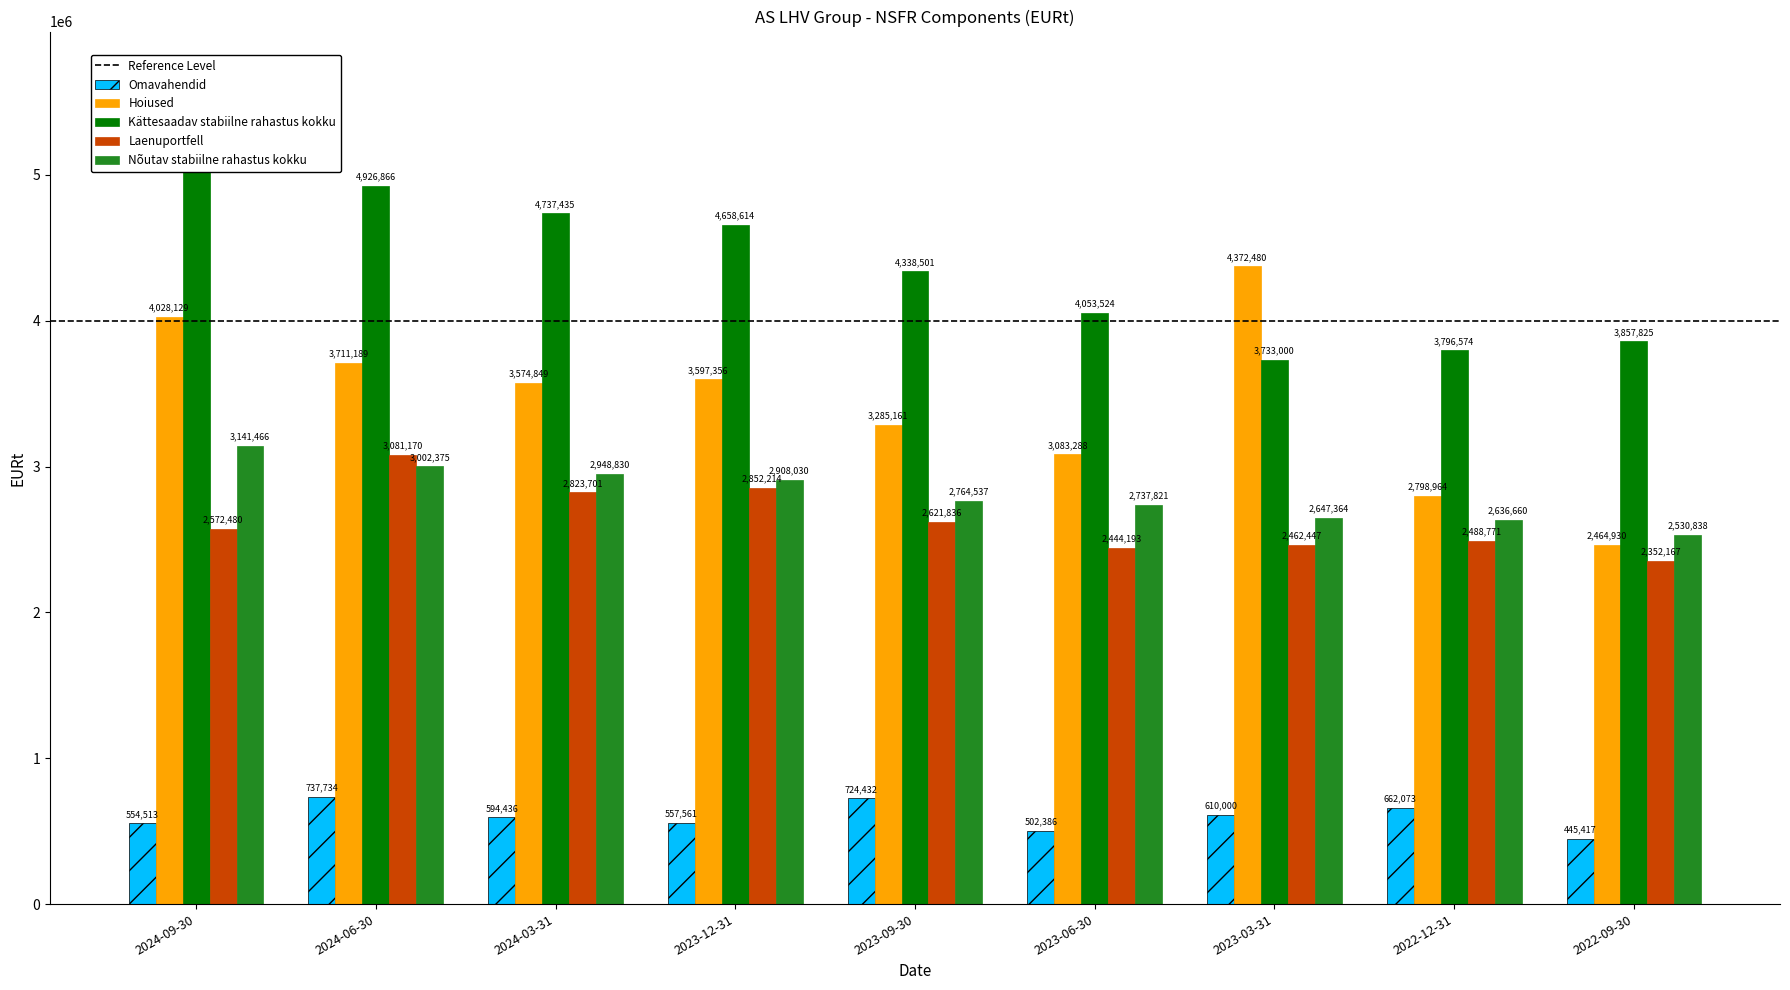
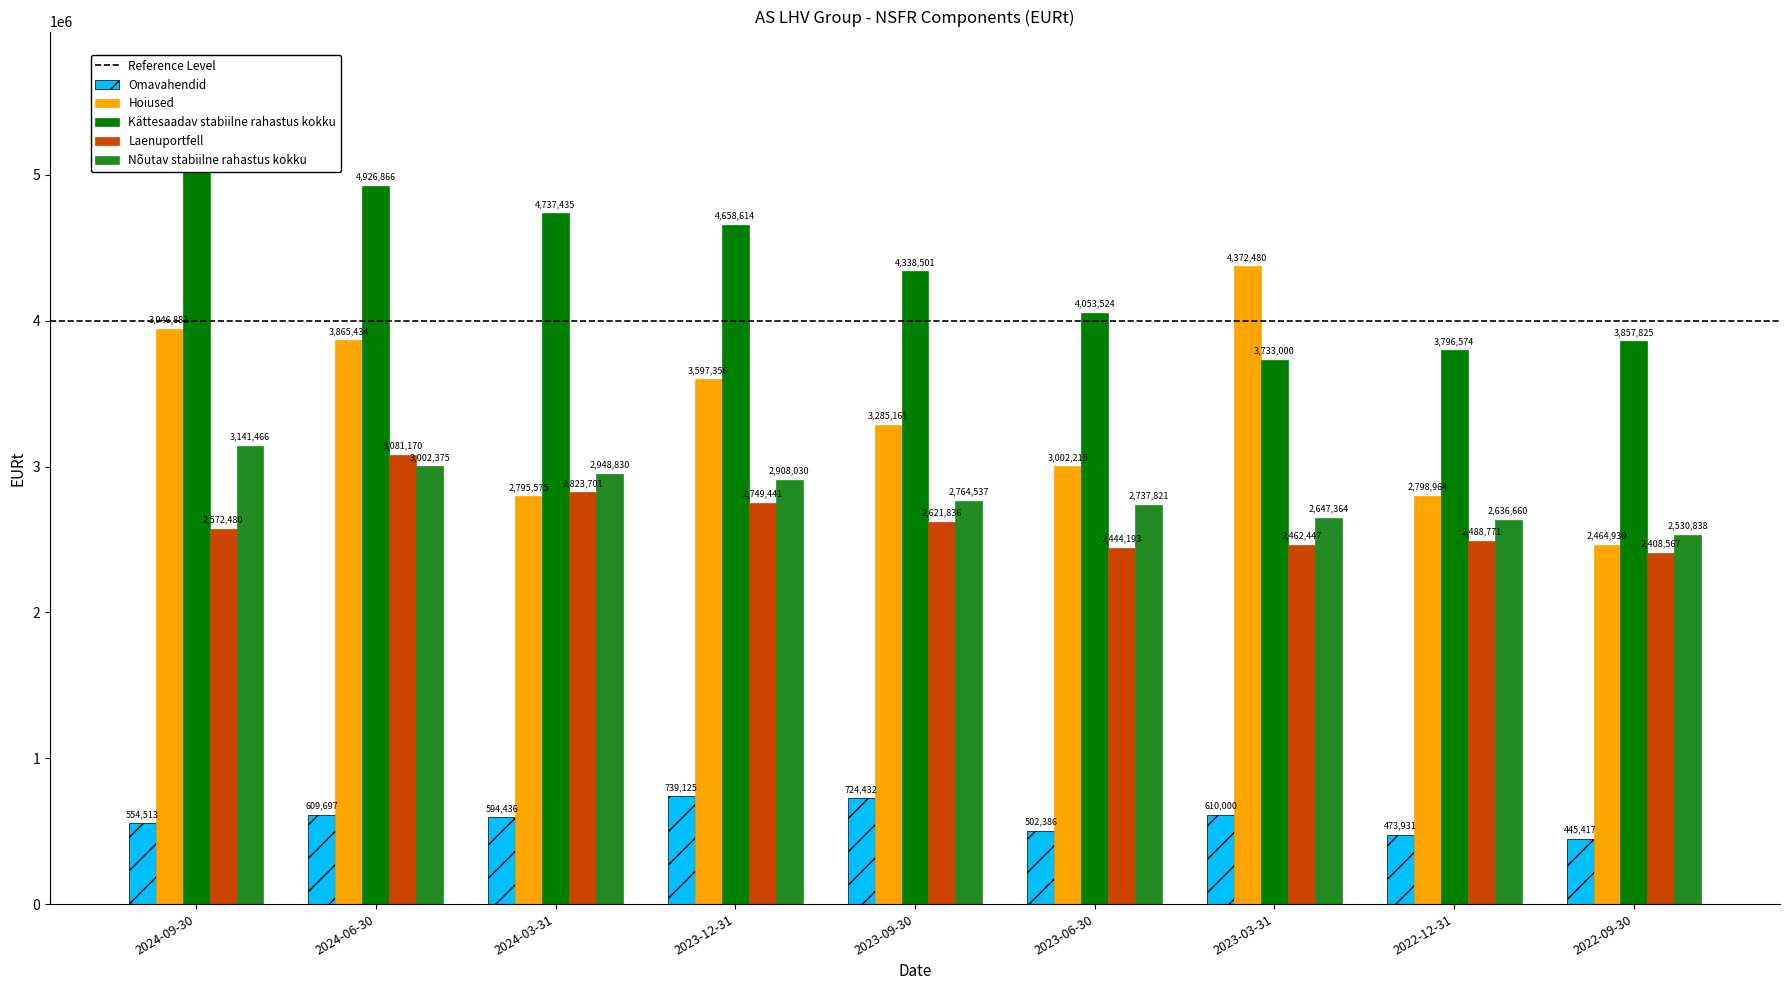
Hoiused, 2024-09-30: 4,028,129 -> 3,946,882
Omavahendid, 2024-06-30: 737,734 -> 609,697
Hoiused, 2024-06-30: 3,711,189 -> 3,865,434
Hoiused, 2024-03-31: 3,574,849 -> 2,795,575
Omavahendid, 2023-12-31: 557,561 -> 739,125
Laenuportfell, 2023-12-31: 2,852,214 -> 2,749,441
Hoiused, 2023-06-30: 3,083,288 -> 3,002,215
Omavahendid, 2022-12-31: 662,073 -> 473,931
Laenuportfell, 2022-09-30: 2,352,167 -> 2,408,567
